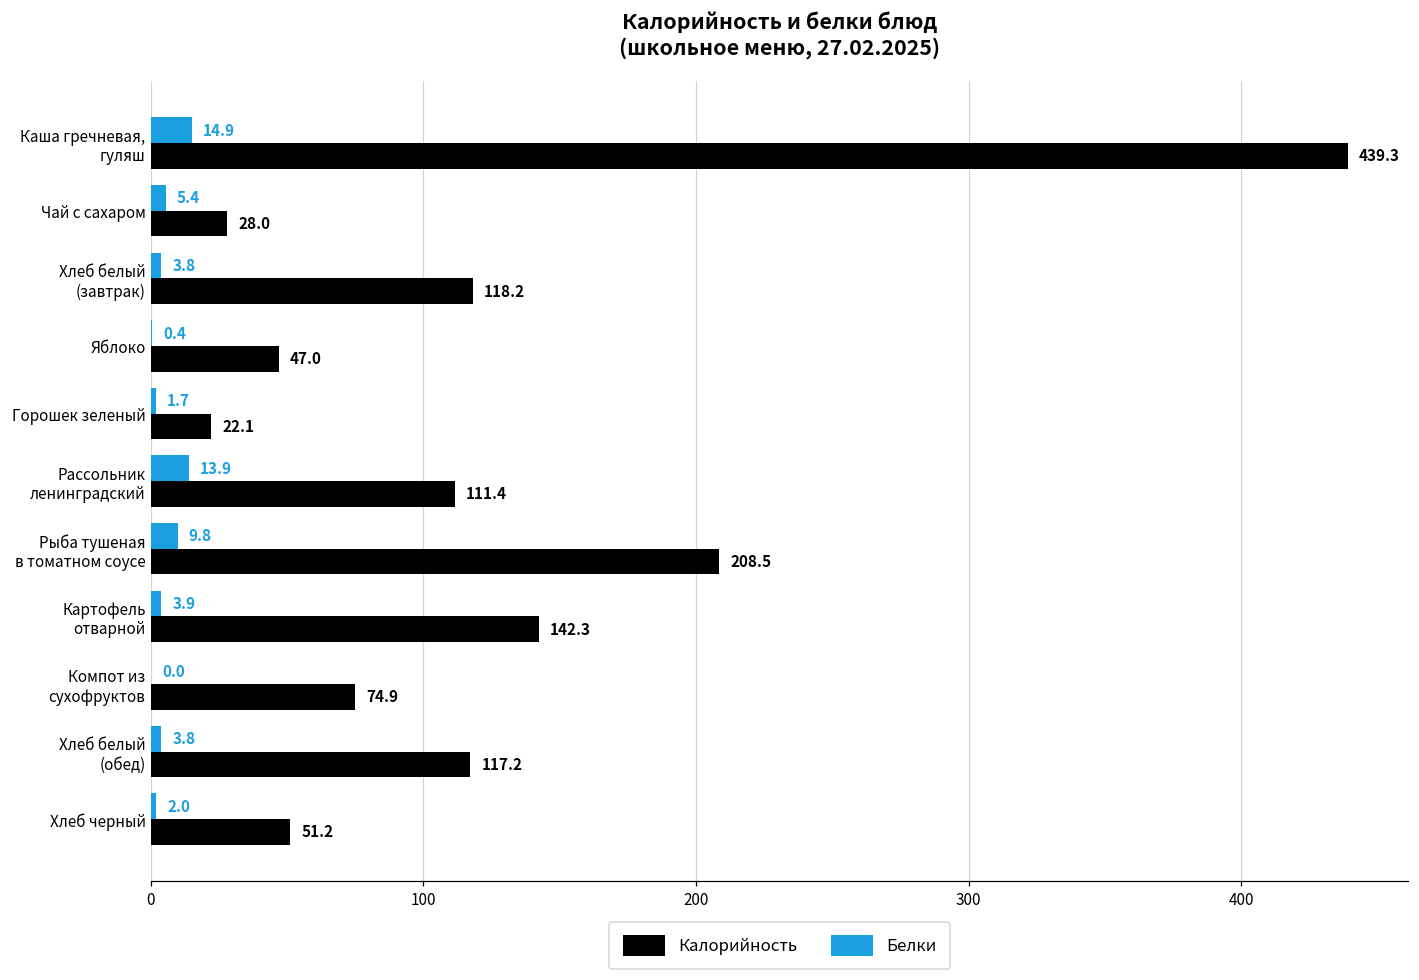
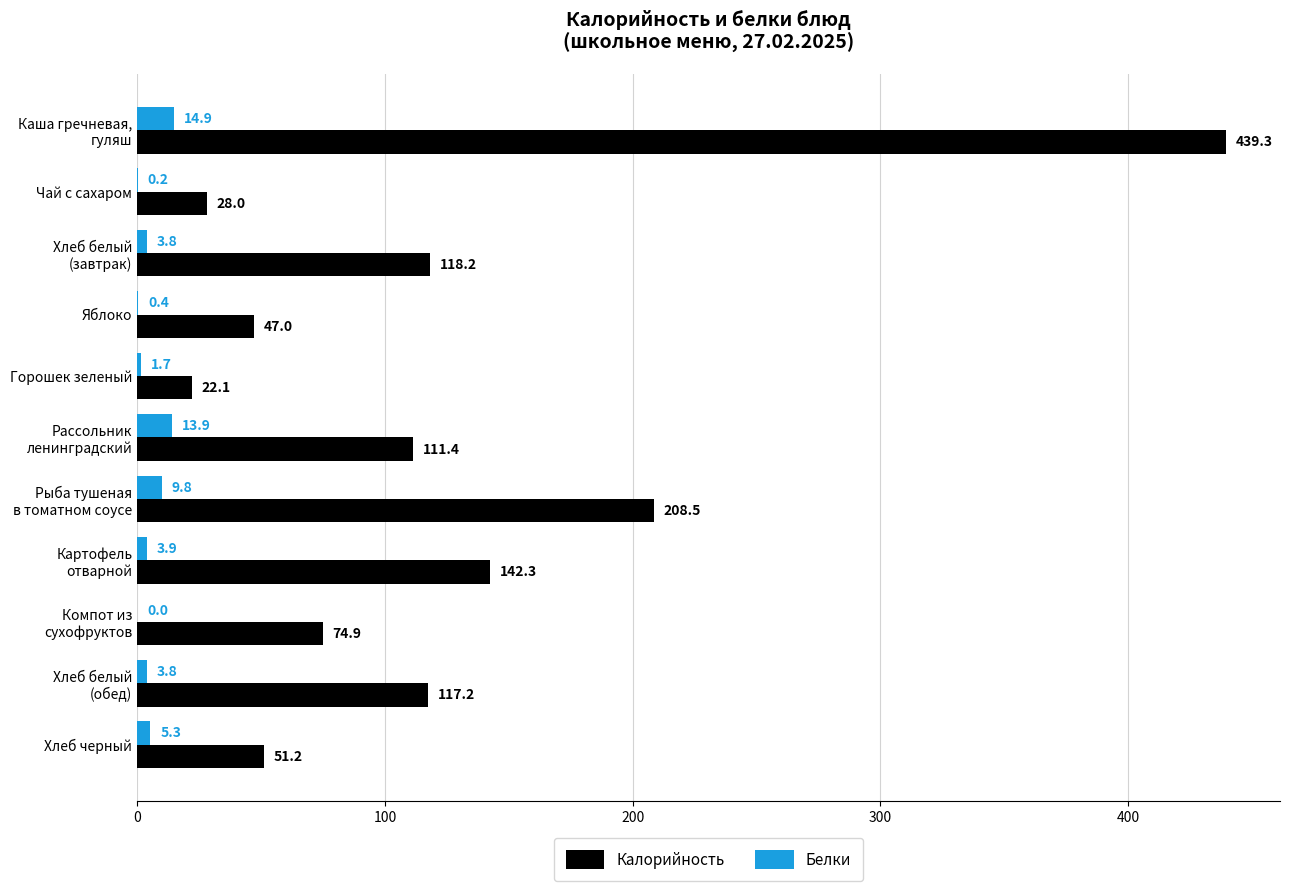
Белки, Чай с сахаром: 5.4 -> 0.2
Белки, Хлеб черный: 2.0 -> 5.3
